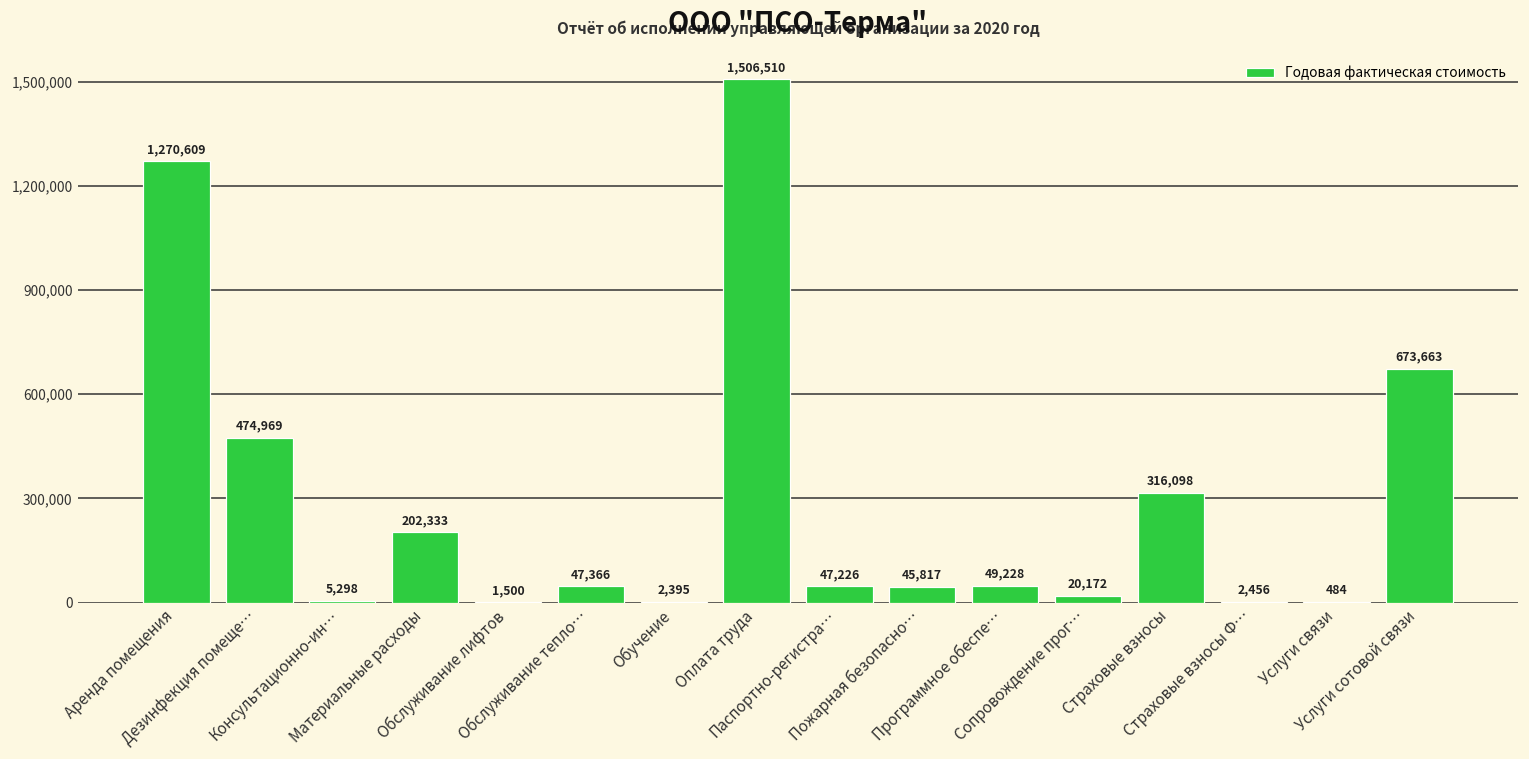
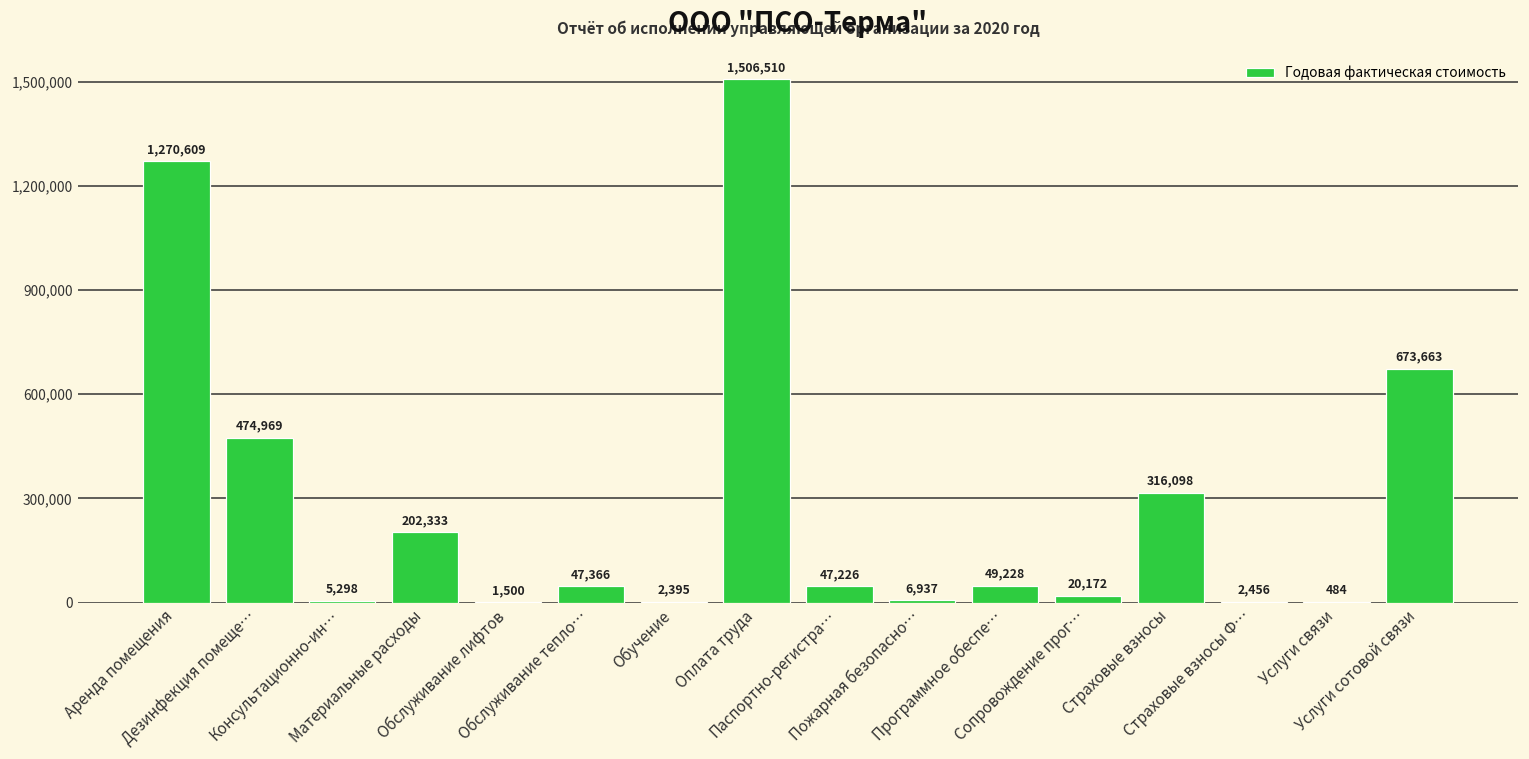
Пожарная безопасно…: 45,817 -> 6,937
